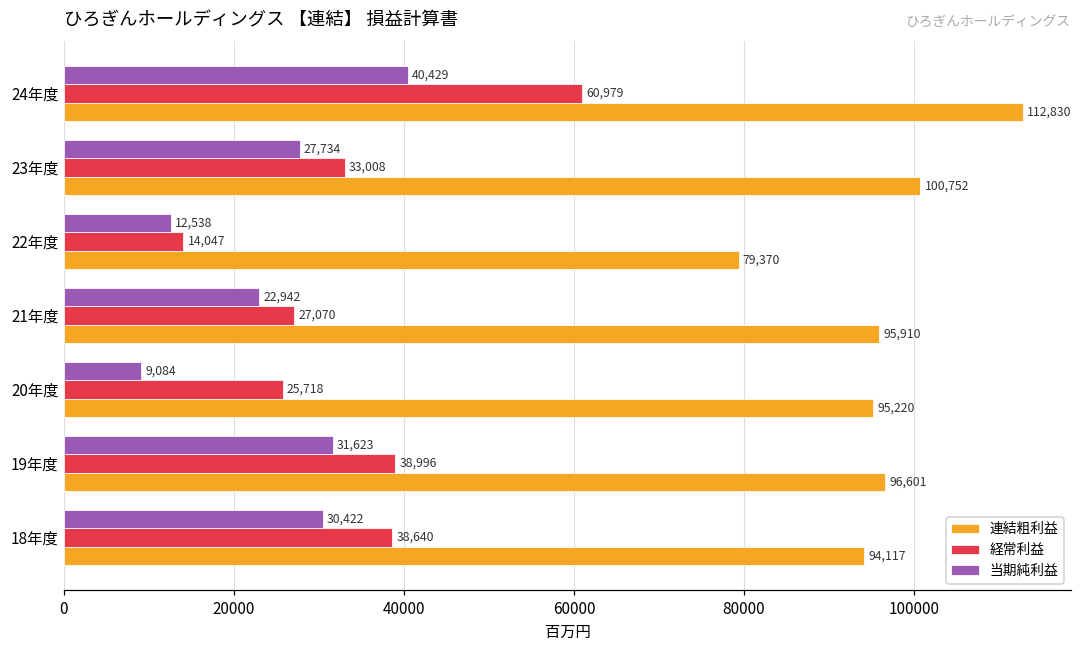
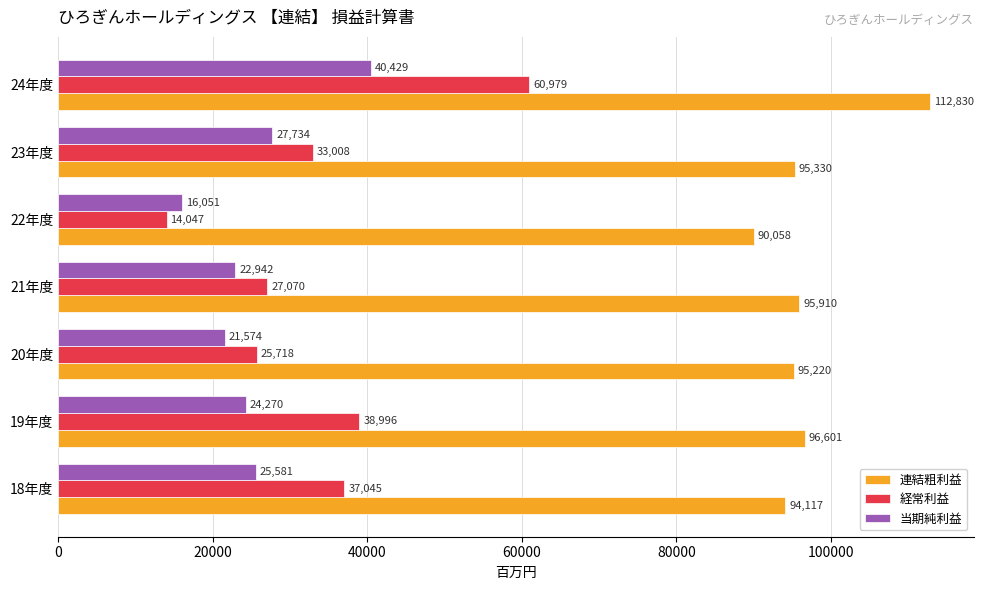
連結粗利益, 23年度: 100,752 -> 95,330
当期純利益, 22年度: 12,538 -> 16,051
連結粗利益, 22年度: 79,370 -> 90,058
当期純利益, 20年度: 9,084 -> 21,574
当期純利益, 19年度: 31,623 -> 24,270
当期純利益, 18年度: 30,422 -> 25,581
経常利益, 18年度: 38,640 -> 37,045
